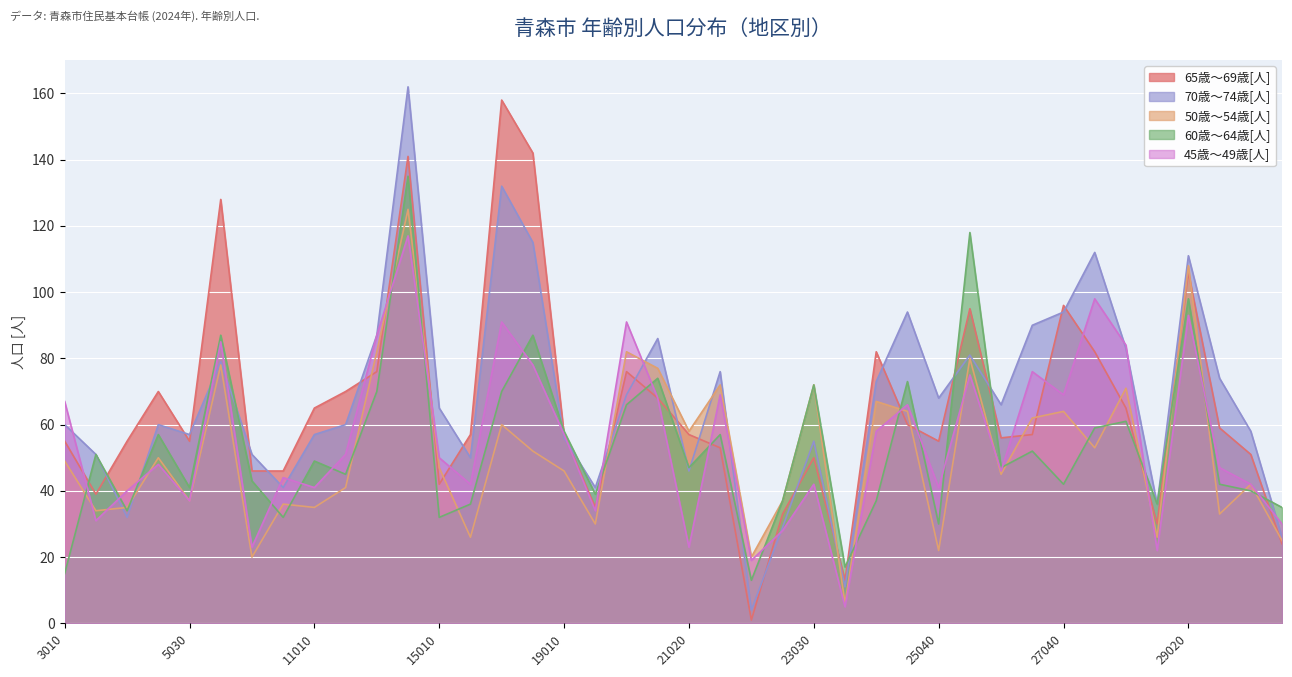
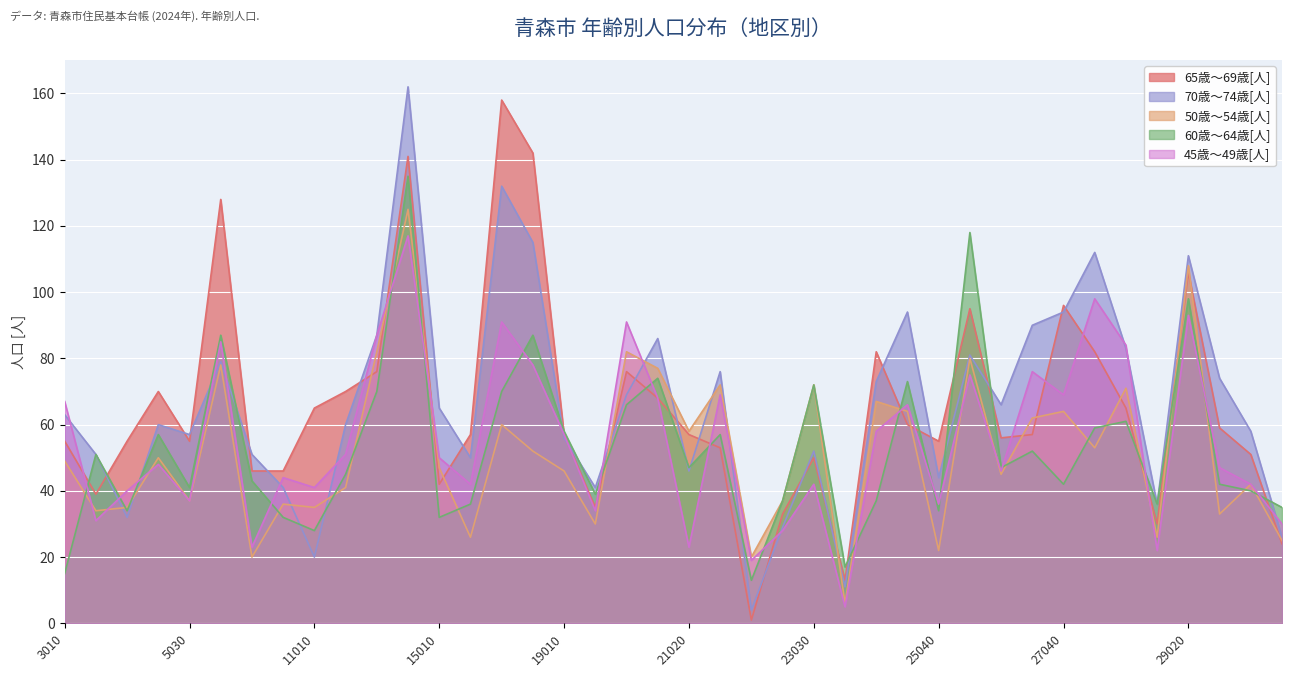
70歳～74歳[人], 3010: 60 -> 63
70歳～74歳[人], 11010: 57 -> 20
60歳～64歳[人], 11010: 49 -> 28
70歳～74歳[人], 23030: 55 -> 52
70歳～74歳[人], 25040: 68 -> 44
60歳～64歳[人], 25040: 30 -> 34
45歳～49歳[人], 25040: 41 -> 36
